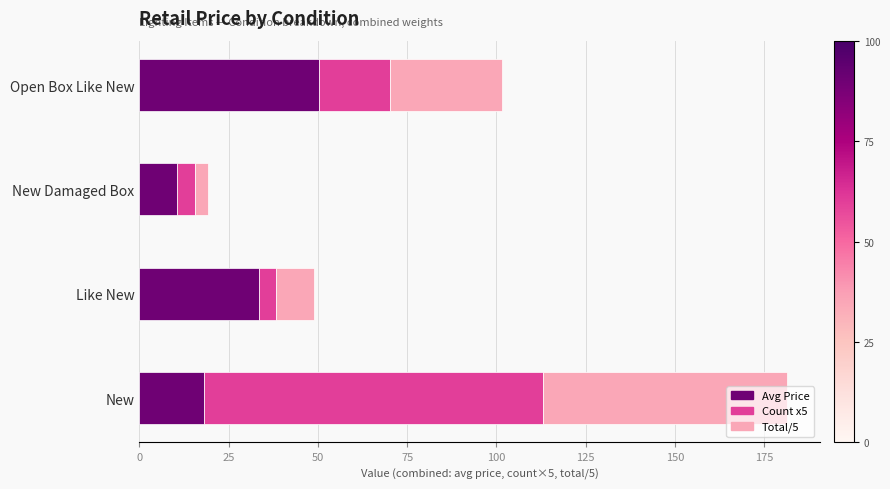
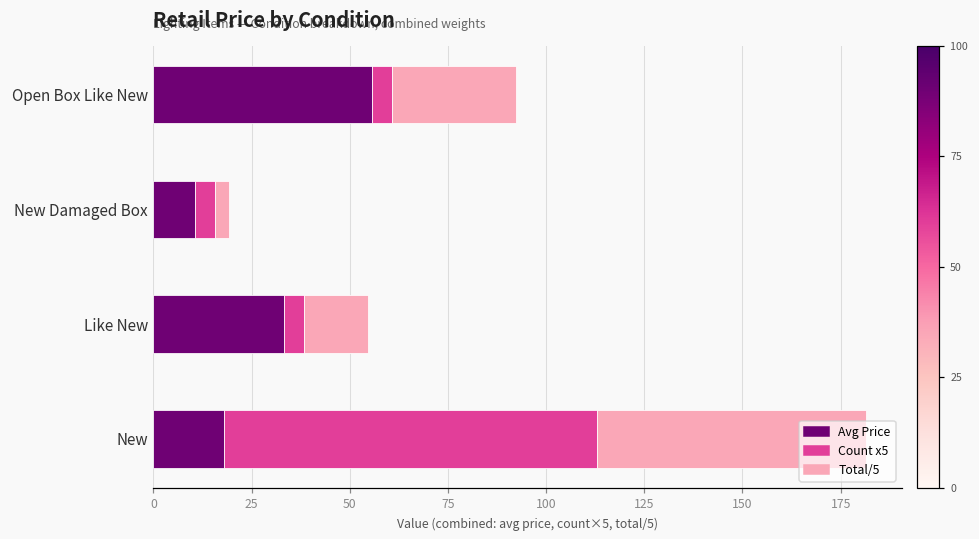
Avg Price, Open Box Like New: 50 -> 56
Count x5, Open Box Like New: 20 -> 5
Total/5, Like New: 10 -> 16
